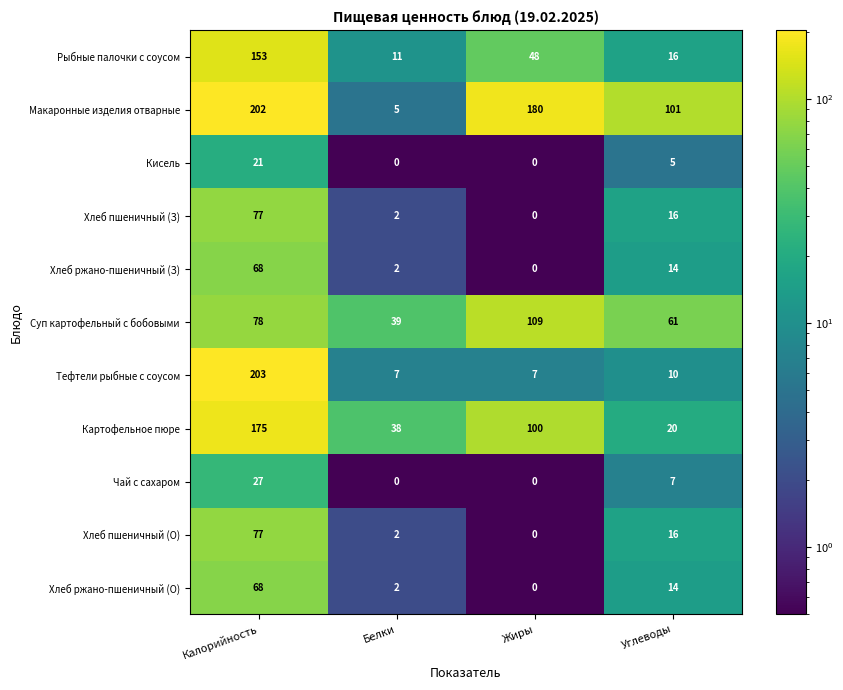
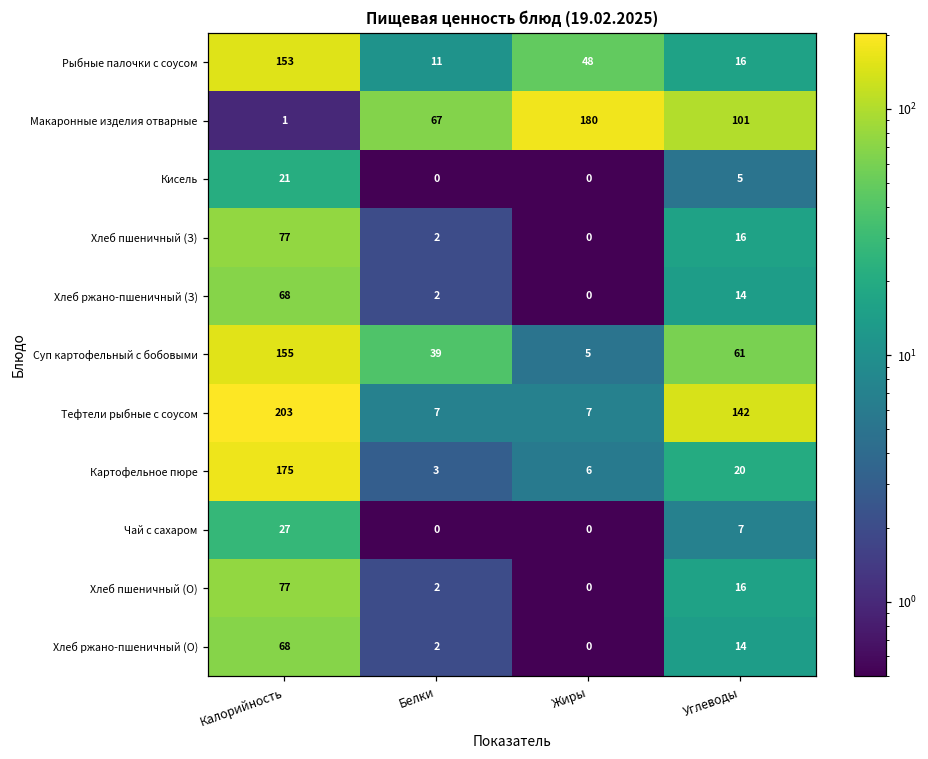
Макаронные изделия отварные, Калорийность: 202 -> 1
Макаронные изделия отварные, Белки: 5 -> 67
Суп картофельный с бобовыми, Калорийность: 78 -> 155
Суп картофельный с бобовыми, Жиры: 109 -> 5
Тефтели рыбные с соусом, Углеводы: 10 -> 142
Картофельное пюре, Белки: 38 -> 3
Картофельное пюре, Жиры: 100 -> 6
